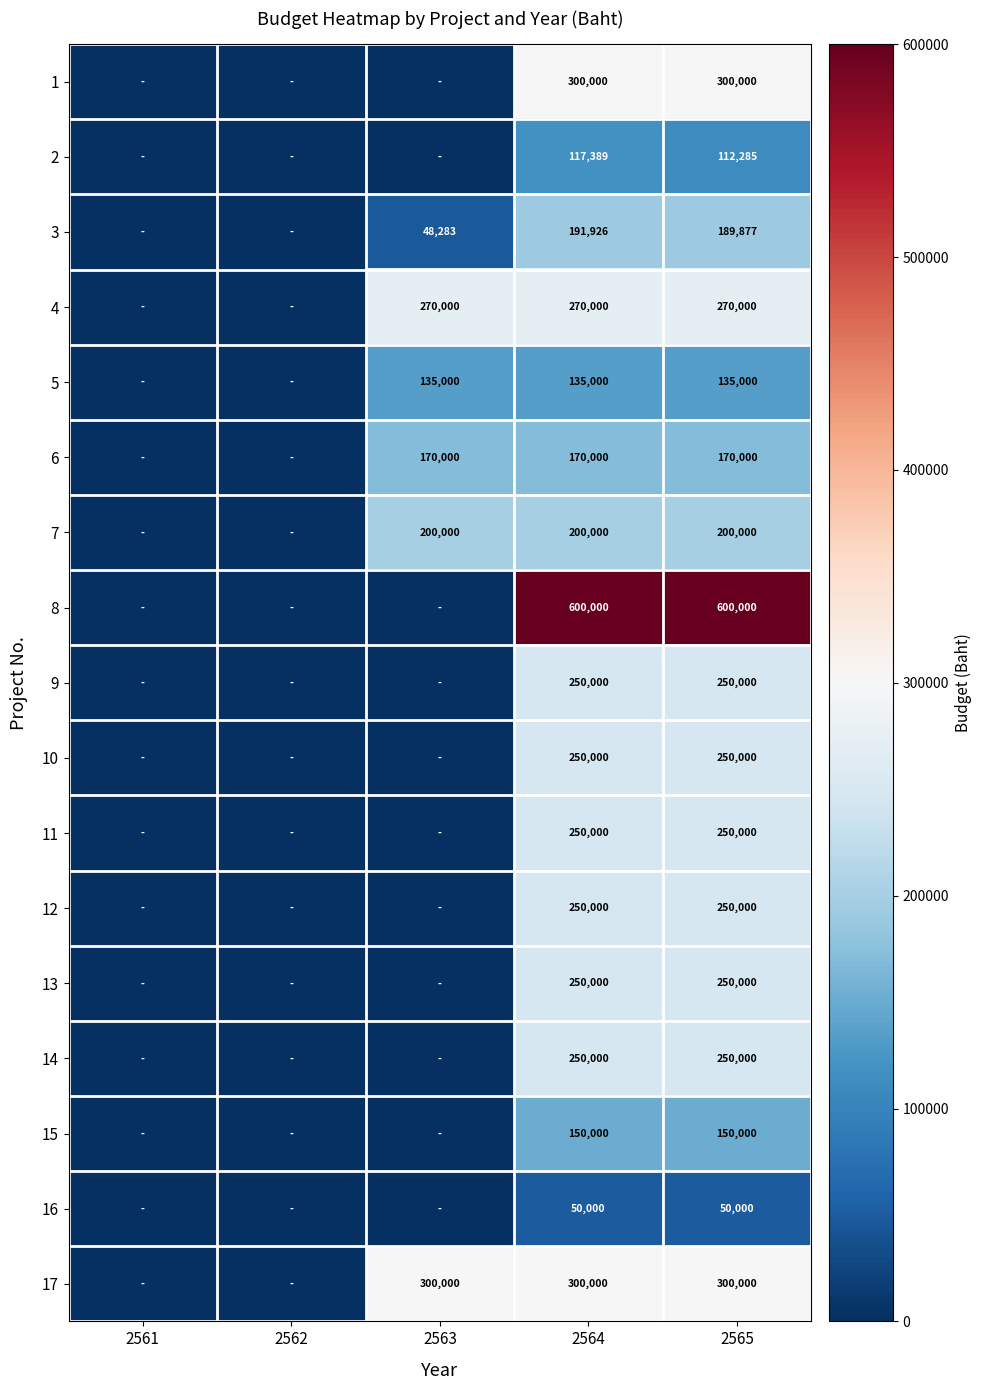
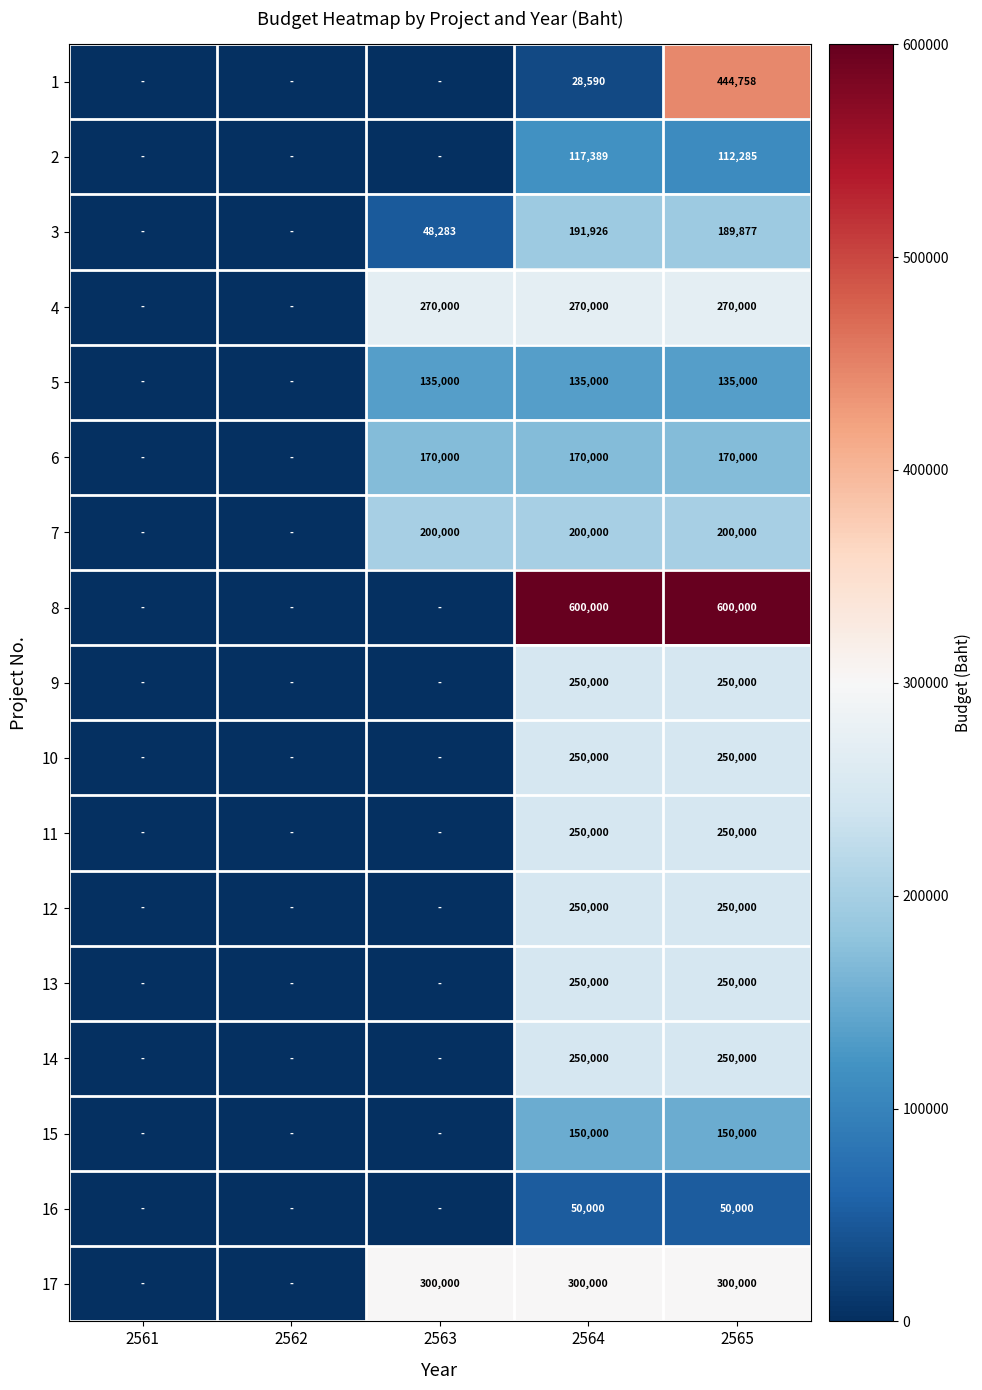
1, 2564: 300,000 -> 28,590
1, 2565: 300,000 -> 444,758
